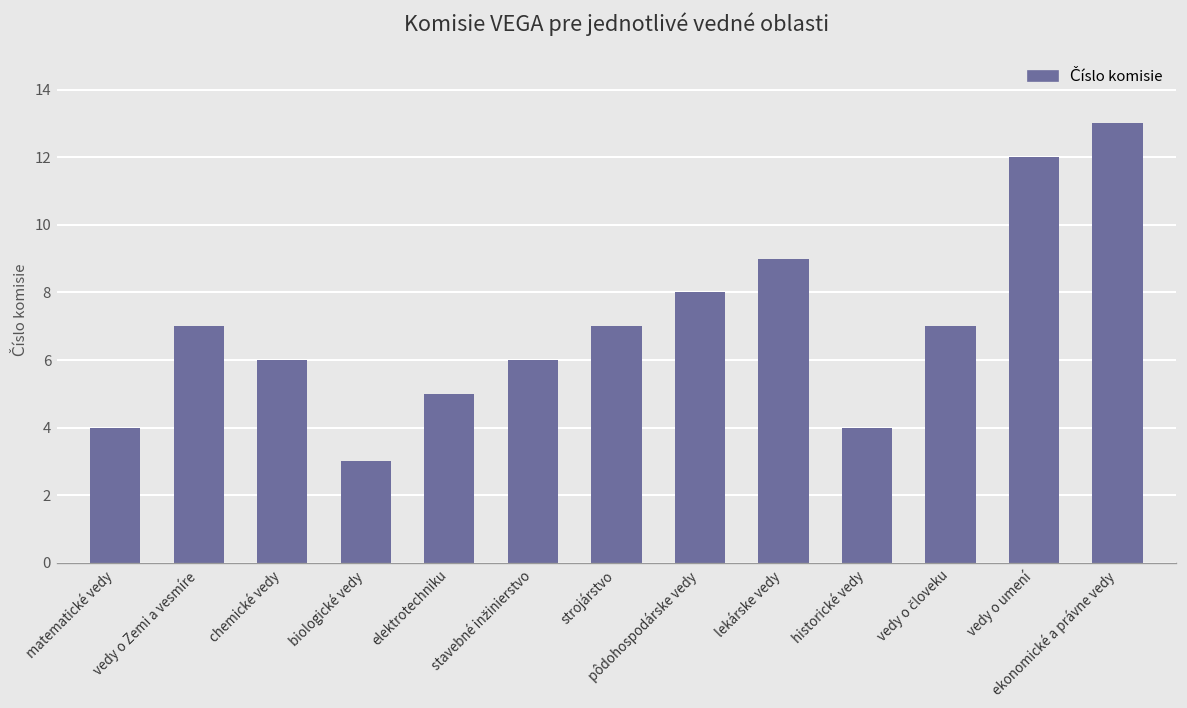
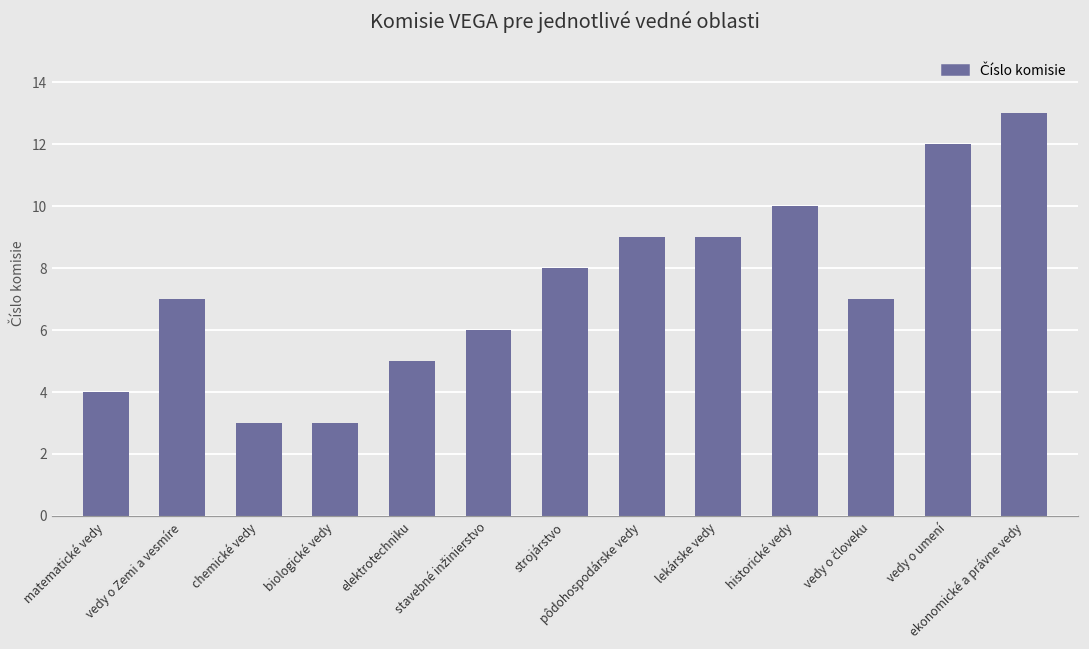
chemické vedy: 6 -> 3
strojárstvo: 7 -> 8
pôdohospodárske vedy: 8 -> 9
historické vedy: 4 -> 10
